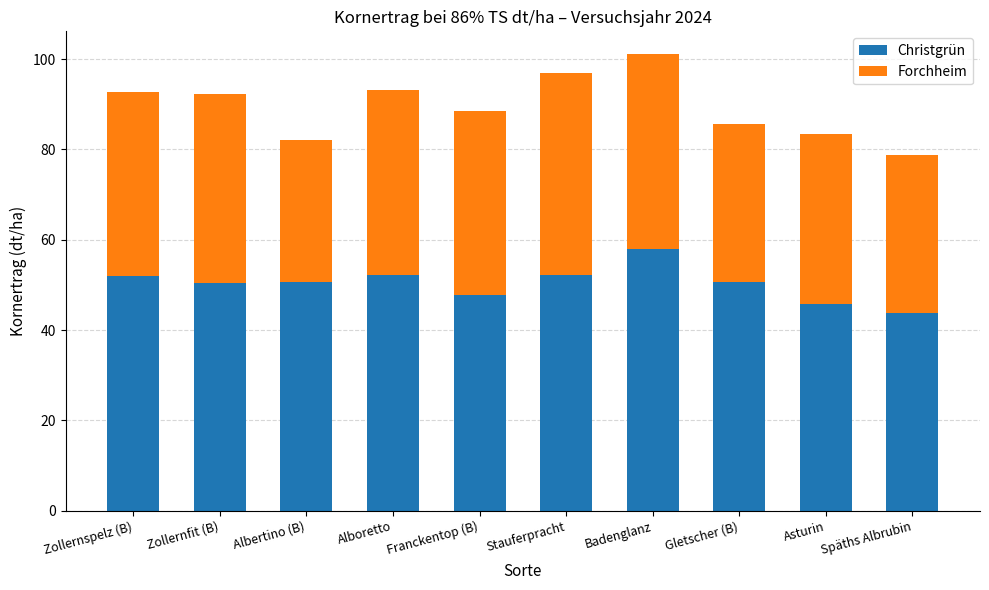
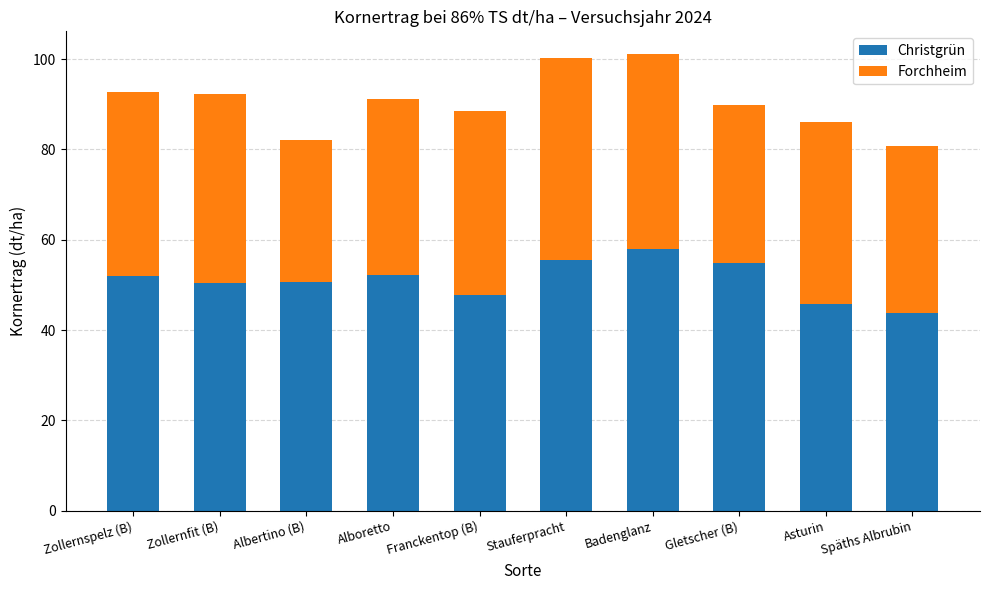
Forchheim, Alboretto: 41 -> 39
Christgrün, Stauferpracht: 52 -> 56
Christgrün, Gletscher (B): 51 -> 55
Forchheim, Asturin: 38 -> 40
Forchheim, Späths Albrubin: 35 -> 37
